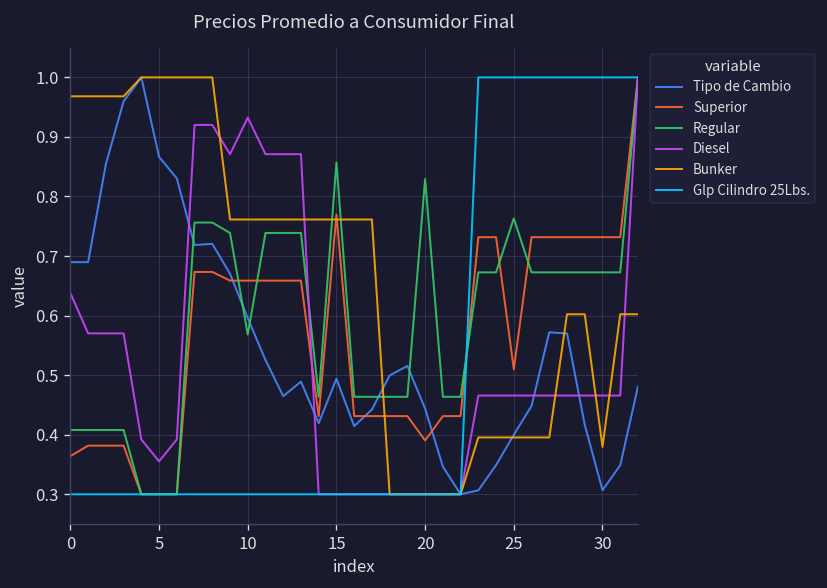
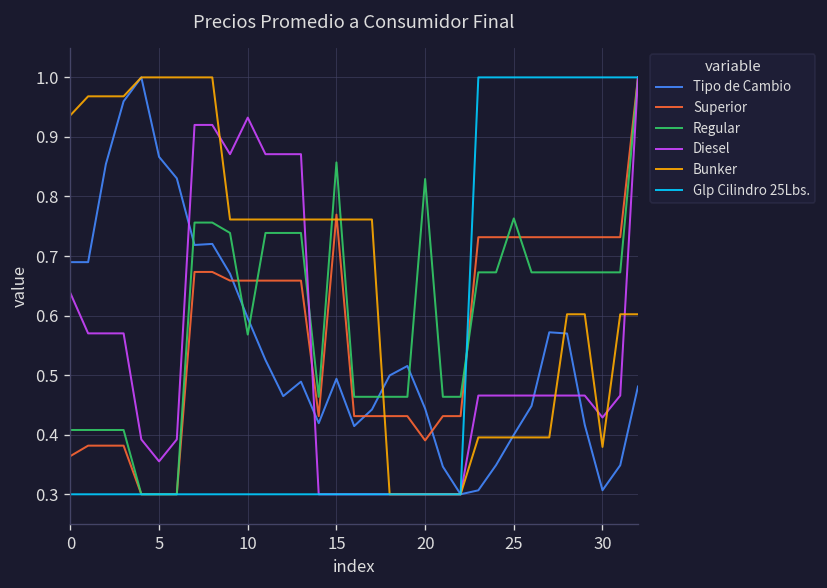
Bunker, 0: 0.97 -> 0.94
Superior, 25: 0.51 -> 0.73
Diesel, 30: 0.47 -> 0.43
